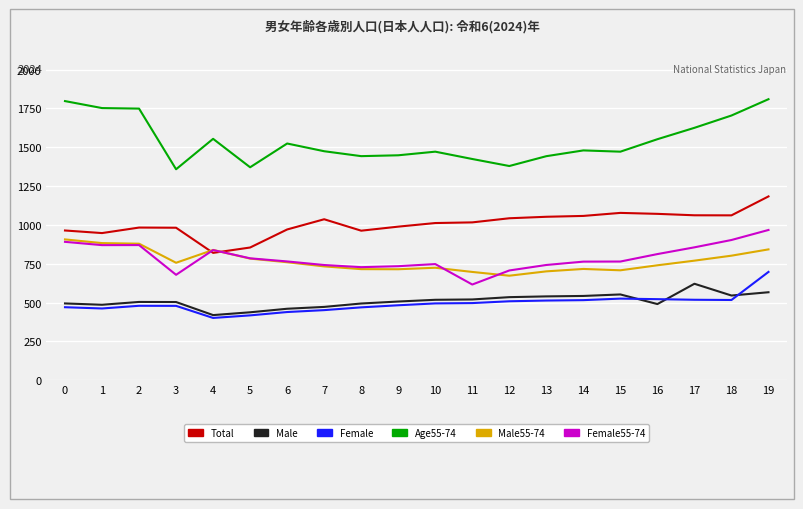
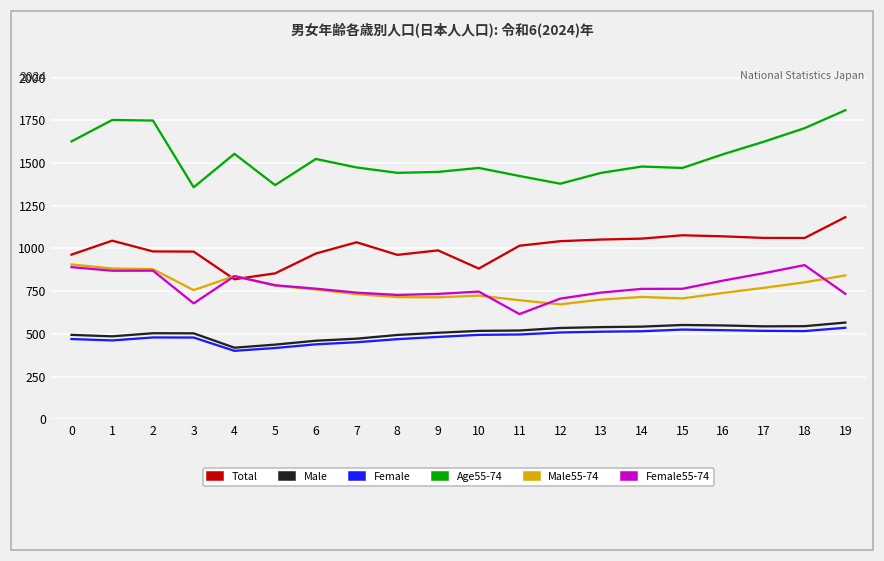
Age55-74, 0: 1800 -> 1630
Total, 1: 950 -> 1050
Total, 10: 1010 -> 880
Male, 16: 490 -> 550
Male, 17: 620 -> 540
Female, 19: 700 -> 540
Female55-74, 19: 970 -> 730
